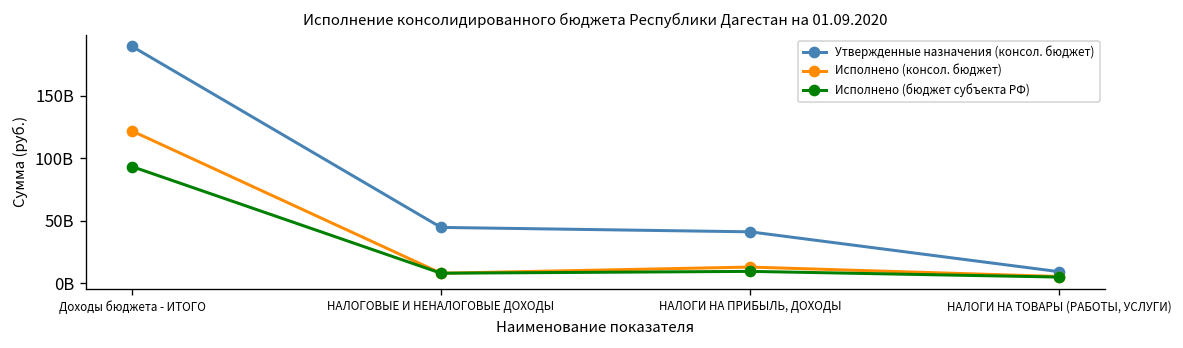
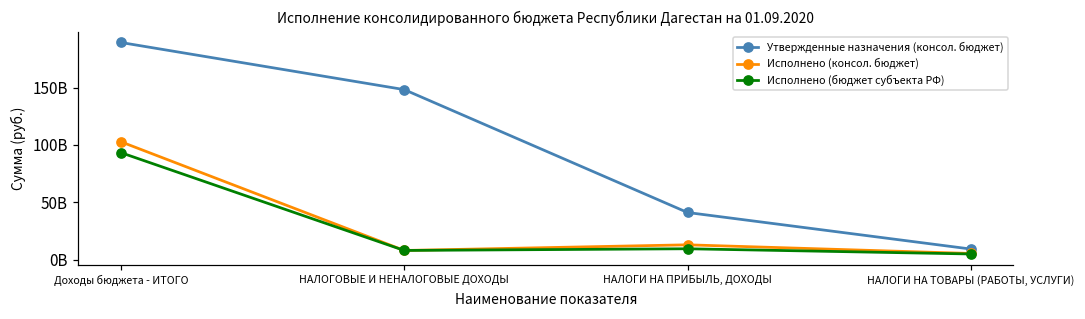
Исполнено (консол. бюджет), Доходы бюджета - ИТОГО: 122000000000 -> 103000000000
Утвержденные назначения (консол. бюджет), НАЛОГОВЫЕ И НЕНАЛОГОВЫЕ ДОХОДЫ: 45000000000 -> 148000000000
